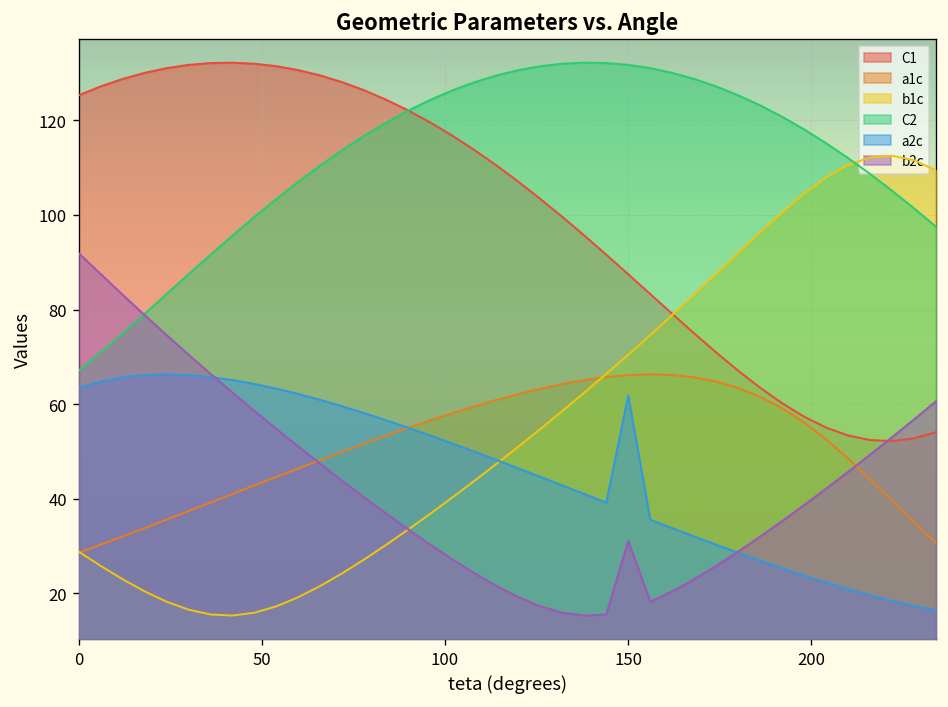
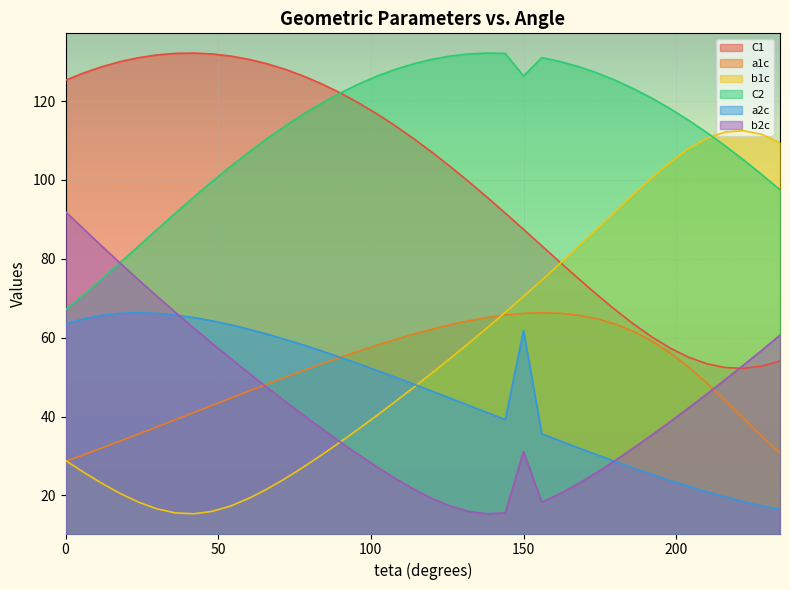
C2, 150: 132 -> 126
